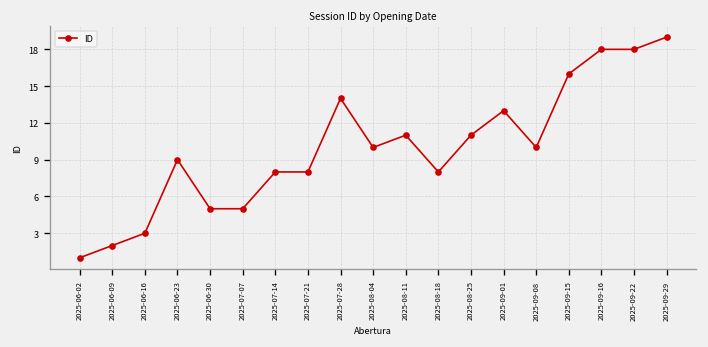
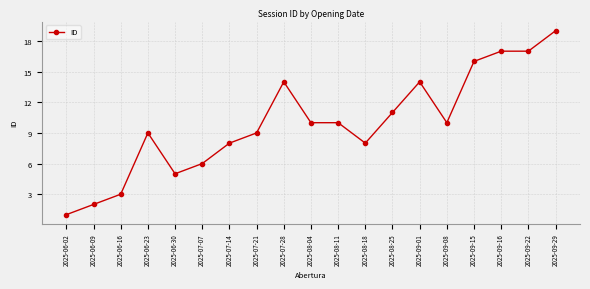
2025-07-07: 5 -> 6
2025-07-21: 8 -> 9
2025-08-11: 11 -> 10
2025-09-01: 13 -> 14
2025-09-16: 18 -> 17
2025-09-22: 18 -> 17
